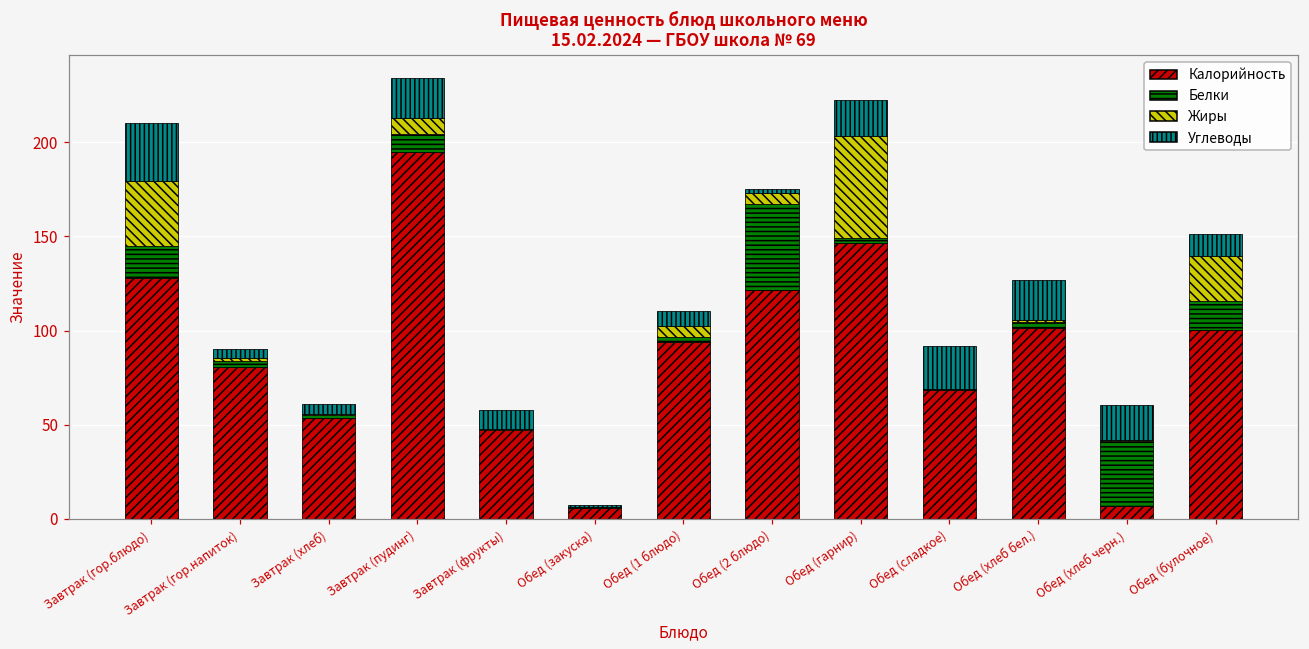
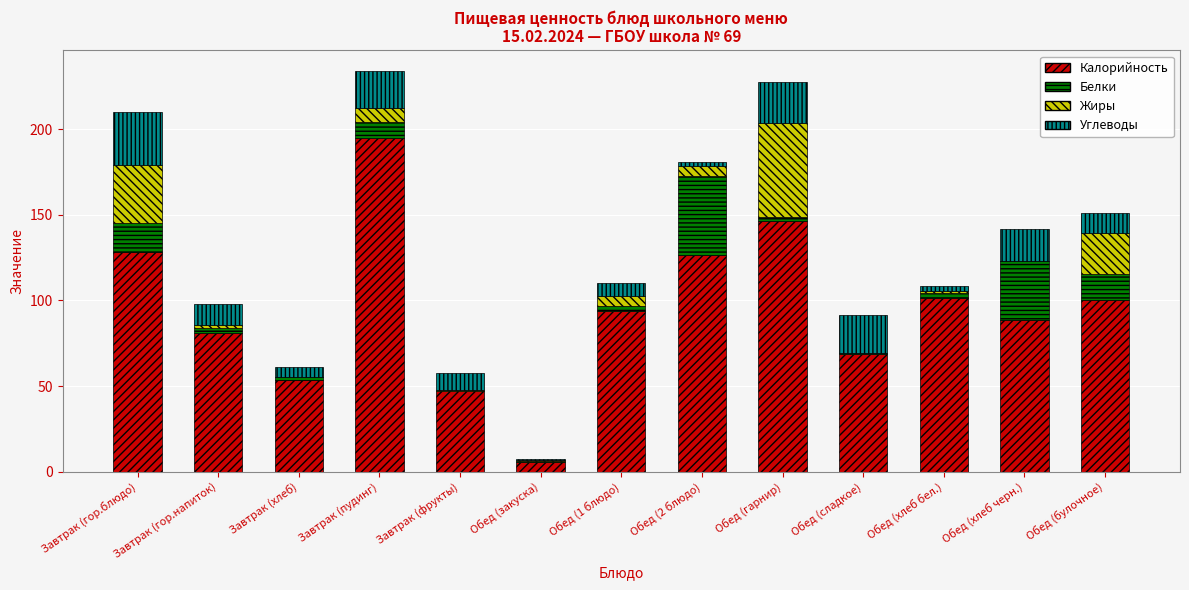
Углеводы, Завтрак (гор.напиток): 5 -> 12
Калорийность, Обед (2 блюдо): 121 -> 127
Углеводы, Обед (гарнир): 19 -> 24
Углеводы, Обед (хлеб бел.): 21 -> 3
Калорийность, Обед (хлеб черн.): 7 -> 88
